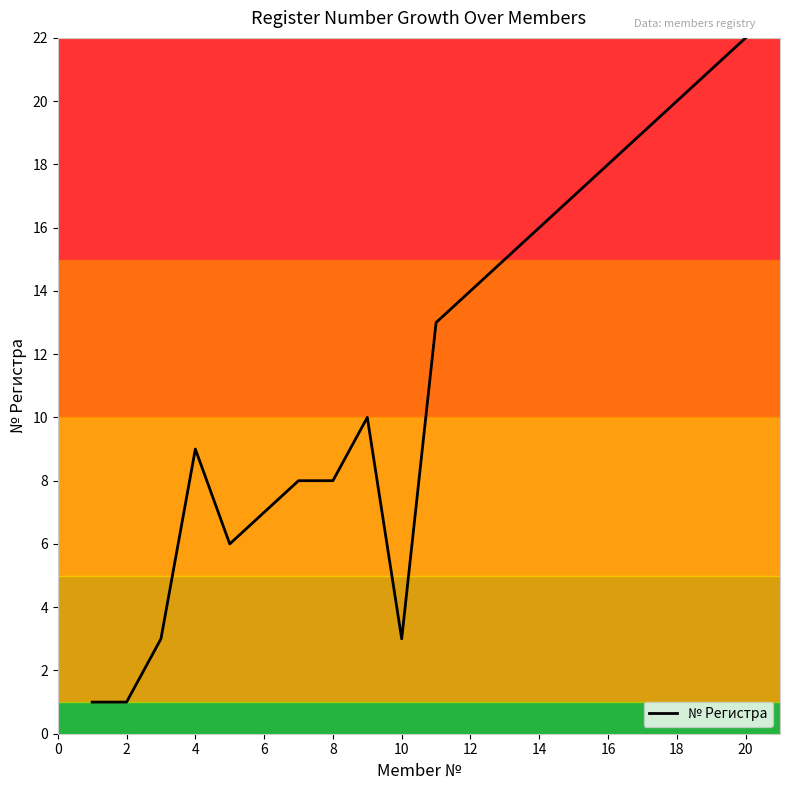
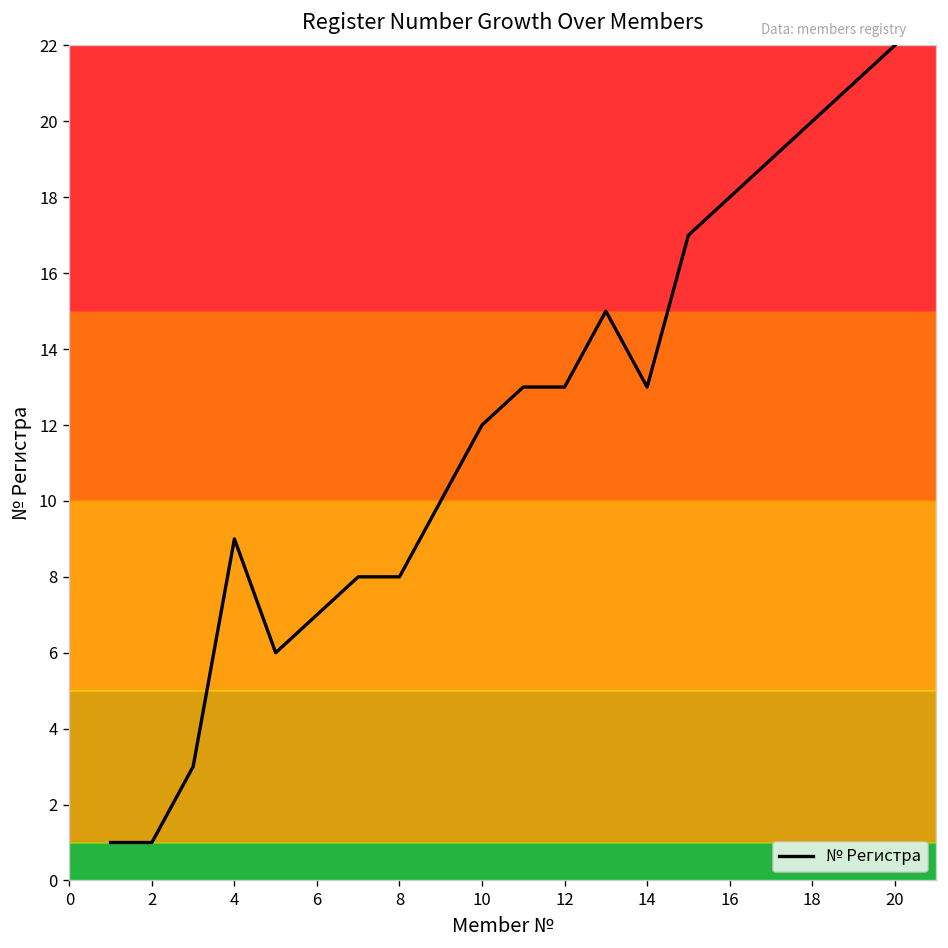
№ Регистра, 10: 3 -> 12
№ Регистра, 12: 14 -> 13
№ Регистра, 14: 16 -> 13
